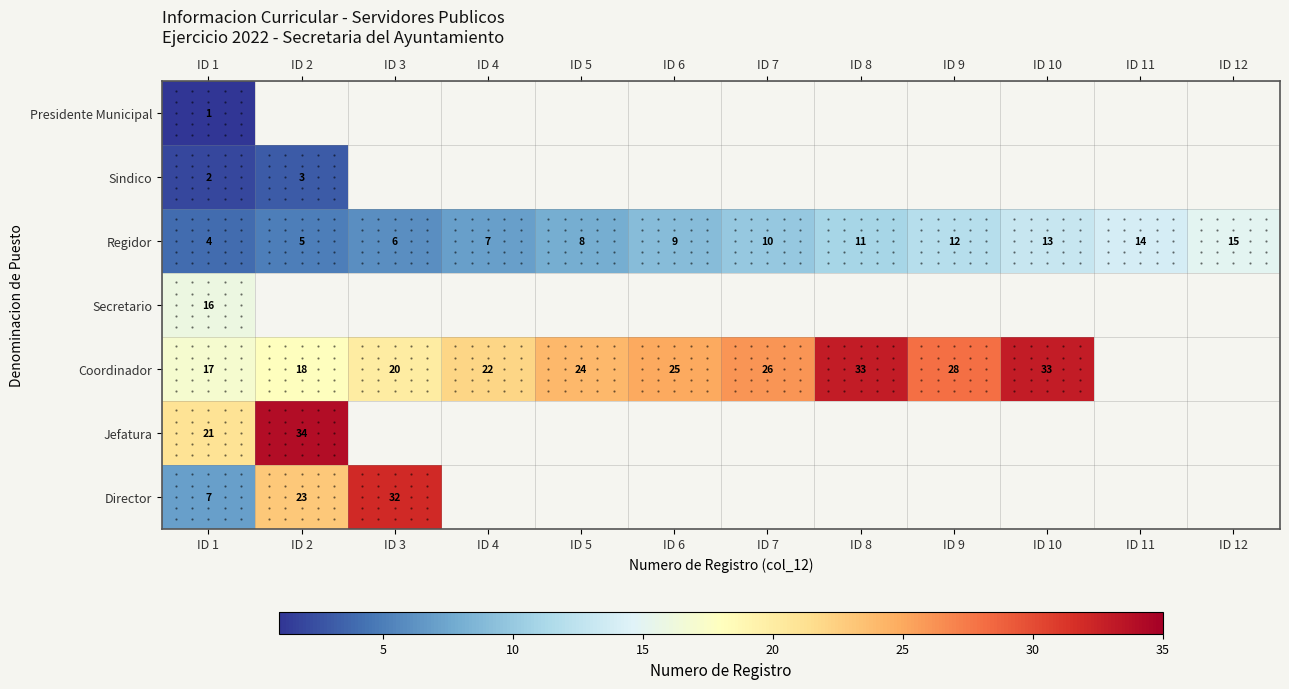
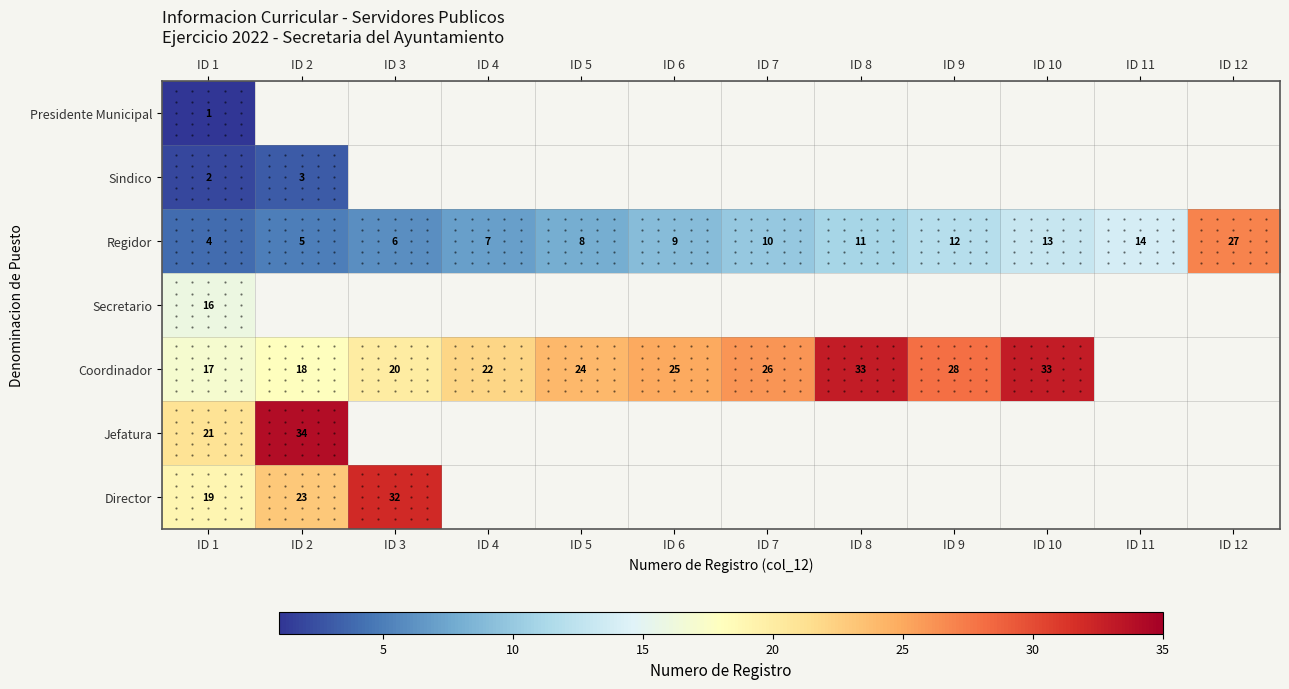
Regidor, ID 12: 15 -> 27
Director, ID 1: 7 -> 19
